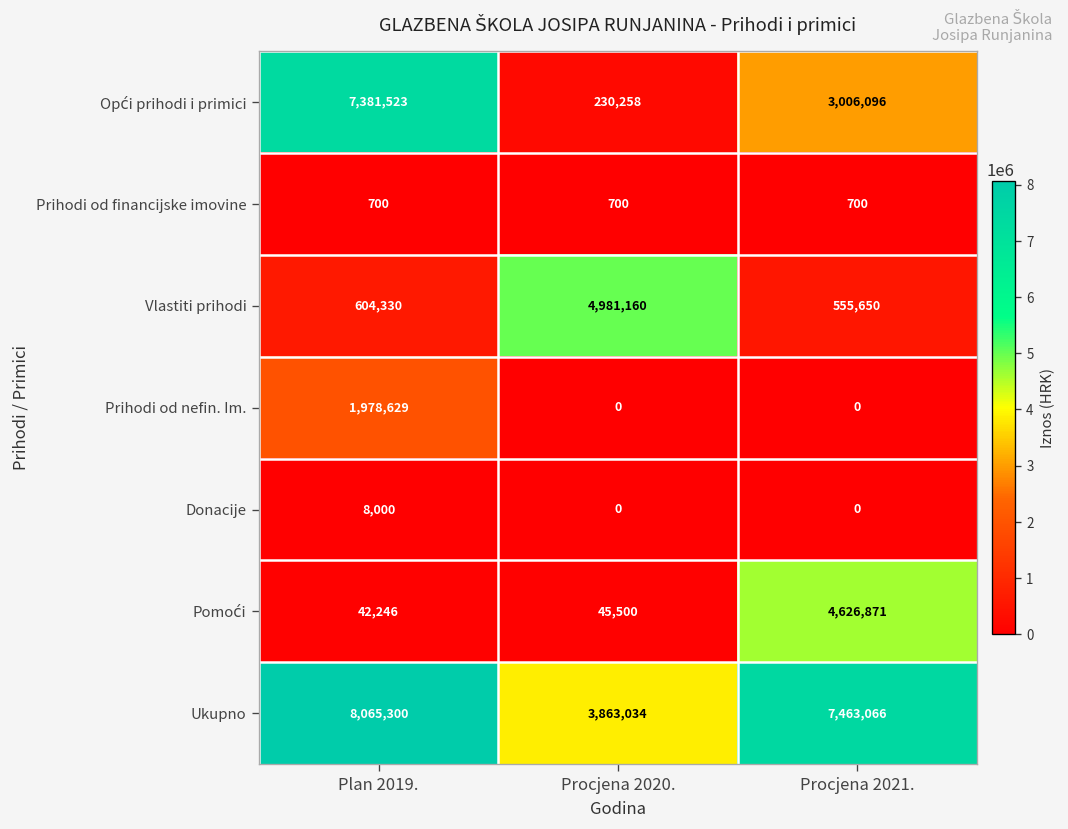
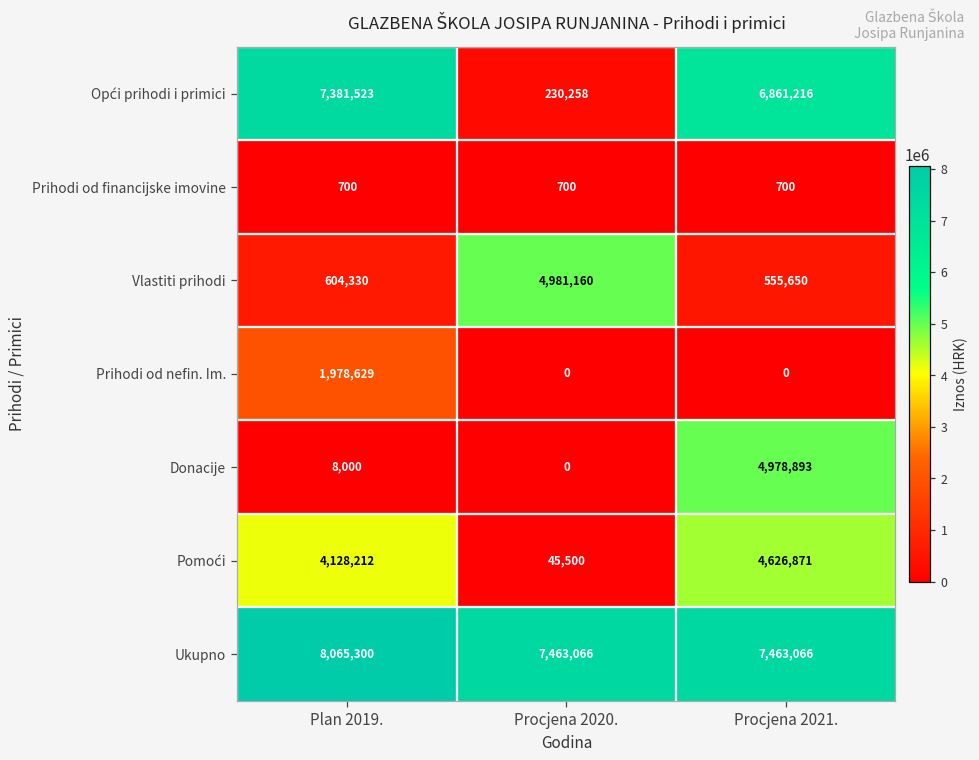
Opći prihodi i primici, Procjena 2021.: 3,006,096 -> 6,861,216
Donacije, Procjena 2021.: 0 -> 4,978,893
Pomoći, Plan 2019.: 42,246 -> 4,128,212
Ukupno, Procjena 2020.: 3,863,034 -> 7,463,066
